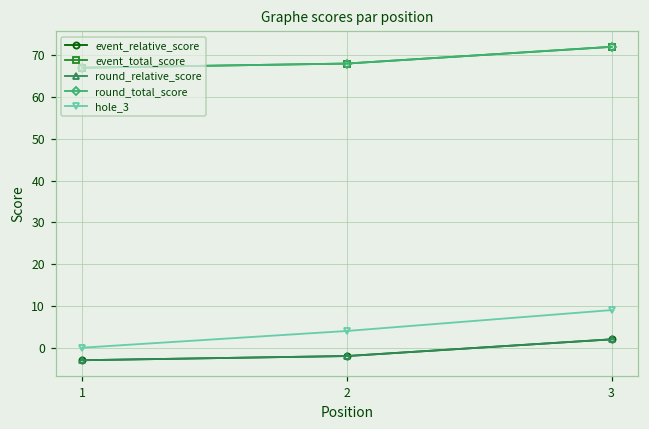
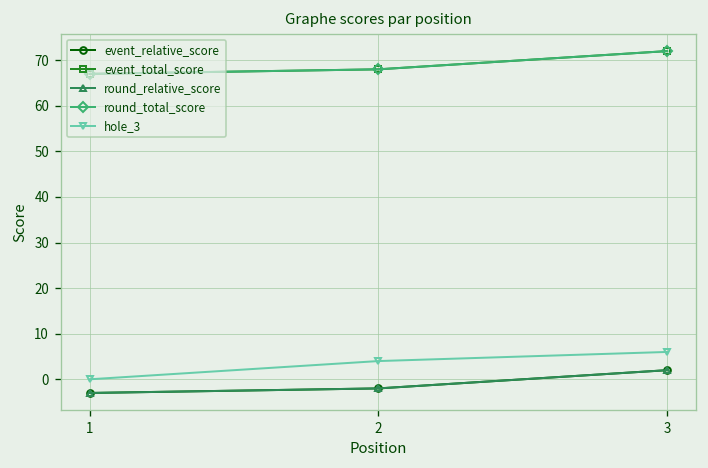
hole_3, 3: 9 -> 6
